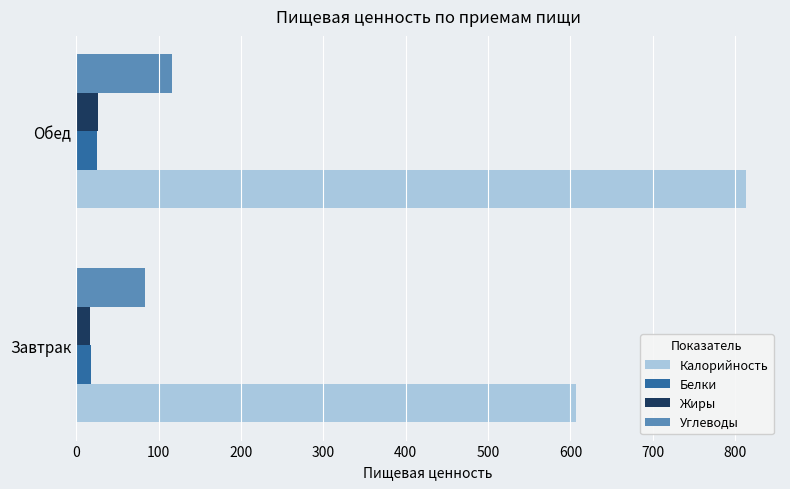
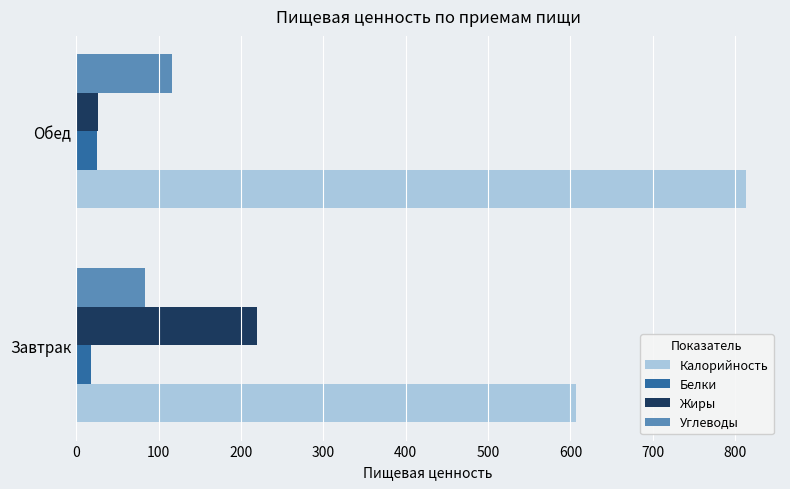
Жиры, Завтрак: 20 -> 220
